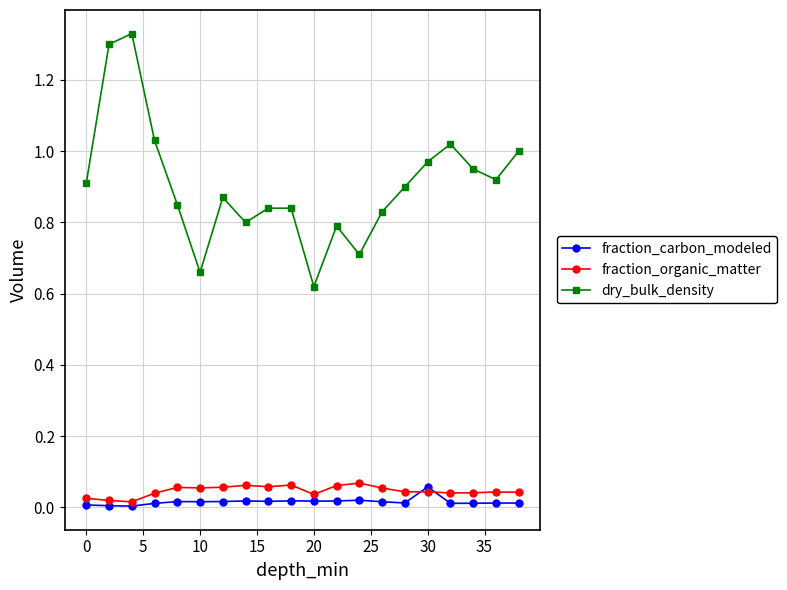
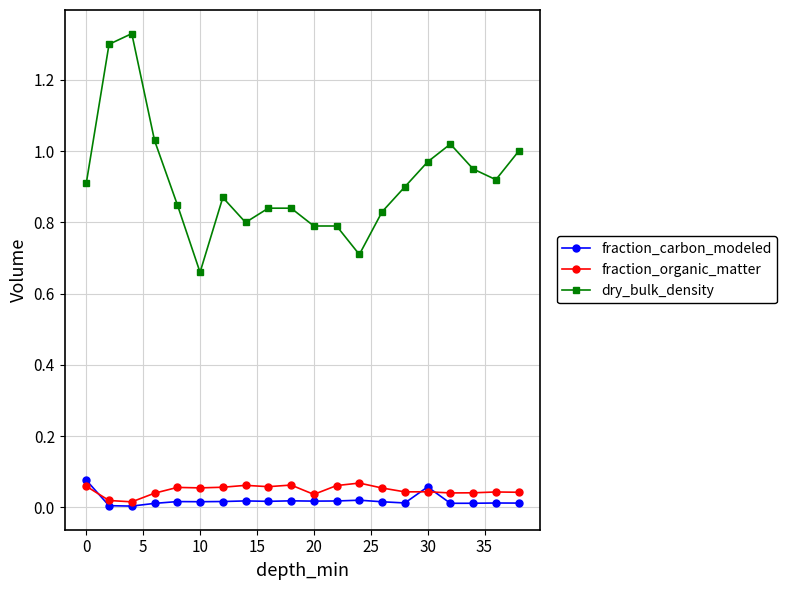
fraction_carbon_modeled, 0: 0.01 -> 0.08
fraction_organic_matter, 0: 0.03 -> 0.06
dry_bulk_density, 20: 0.62 -> 0.79
